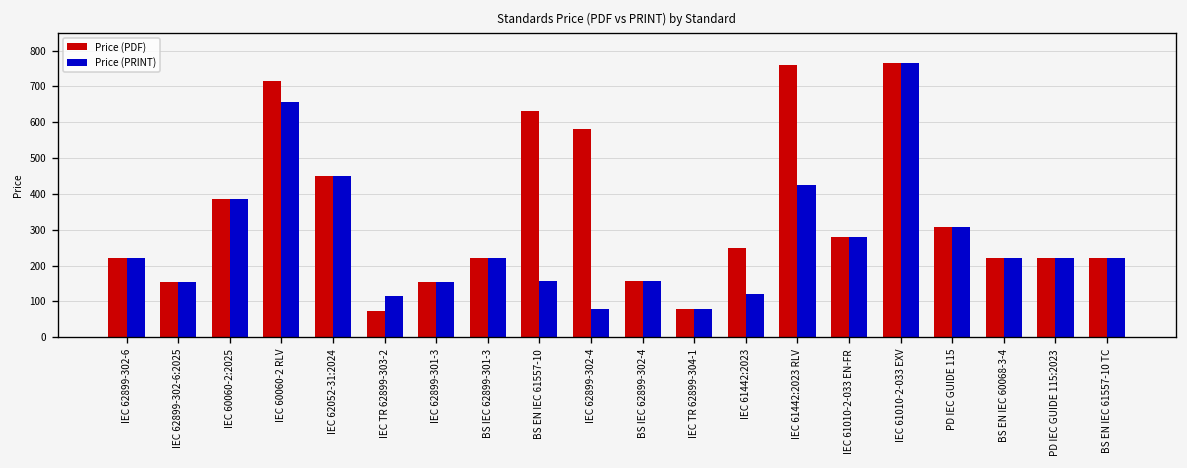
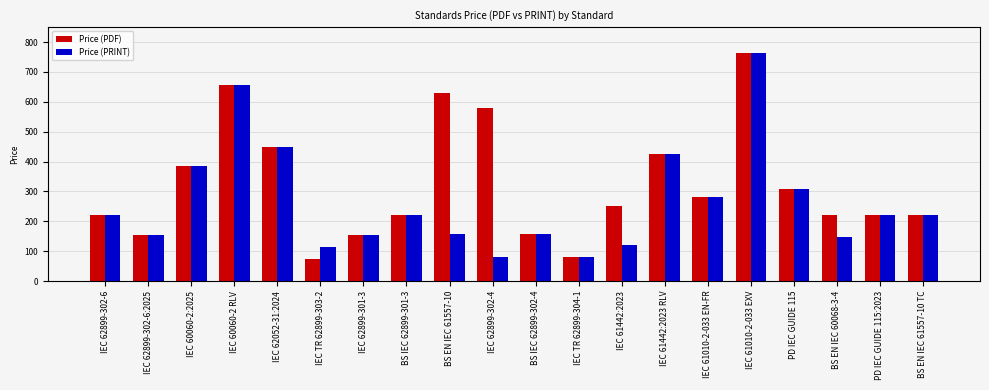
Price (PDF), IEC 60060-2 RLV: 710 -> 660
Price (PDF), IEC 61442:2023 RLV: 760 -> 430
Price (PRINT), BS EN IEC 60068-3-4: 220 -> 150
